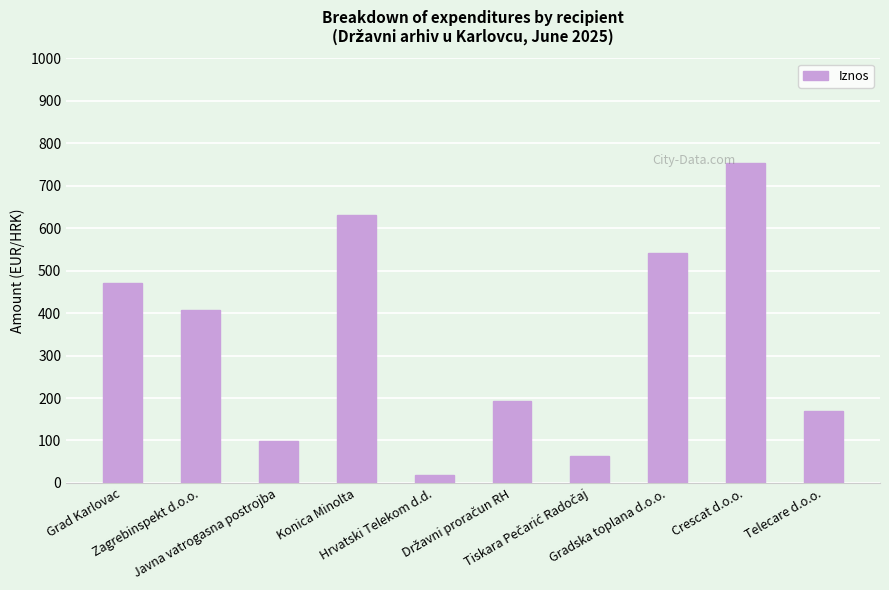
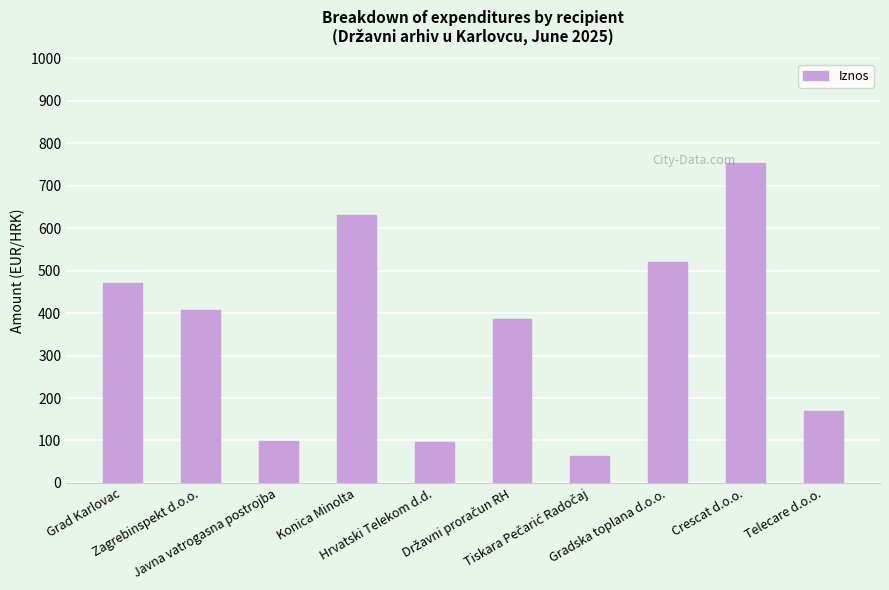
Hrvatski Telekom d.d.: 20 -> 100
Državni proračun RH: 190 -> 390
Gradska toplana d.o.o.: 540 -> 520
